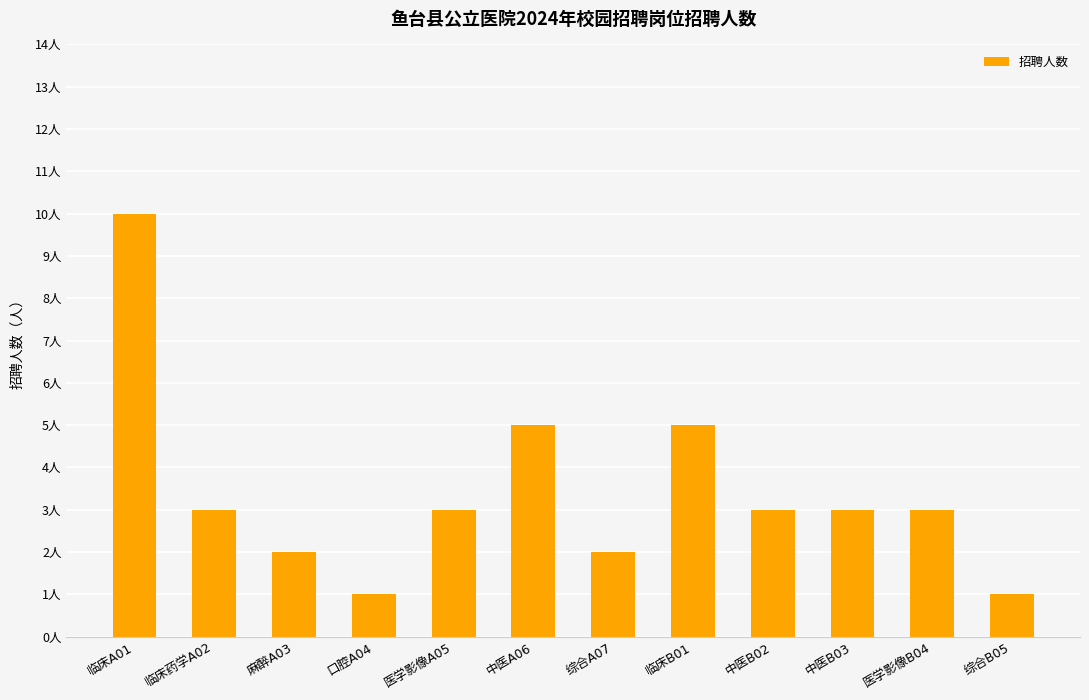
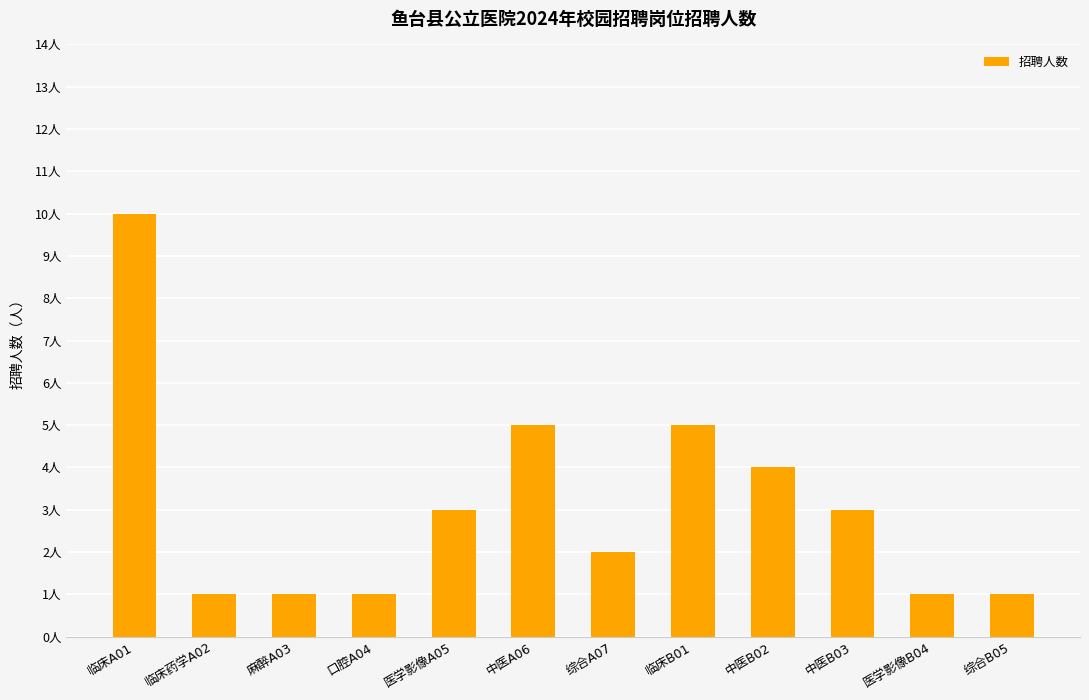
临床药学A02: 3人 -> 1人
麻醉A03: 2人 -> 1人
中医B02: 3人 -> 4人
医学影像B04: 3人 -> 1人
